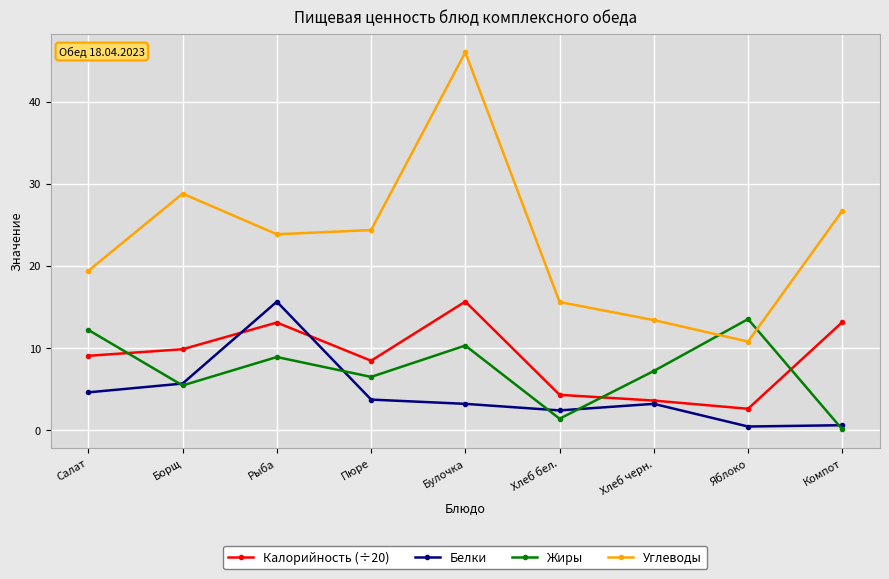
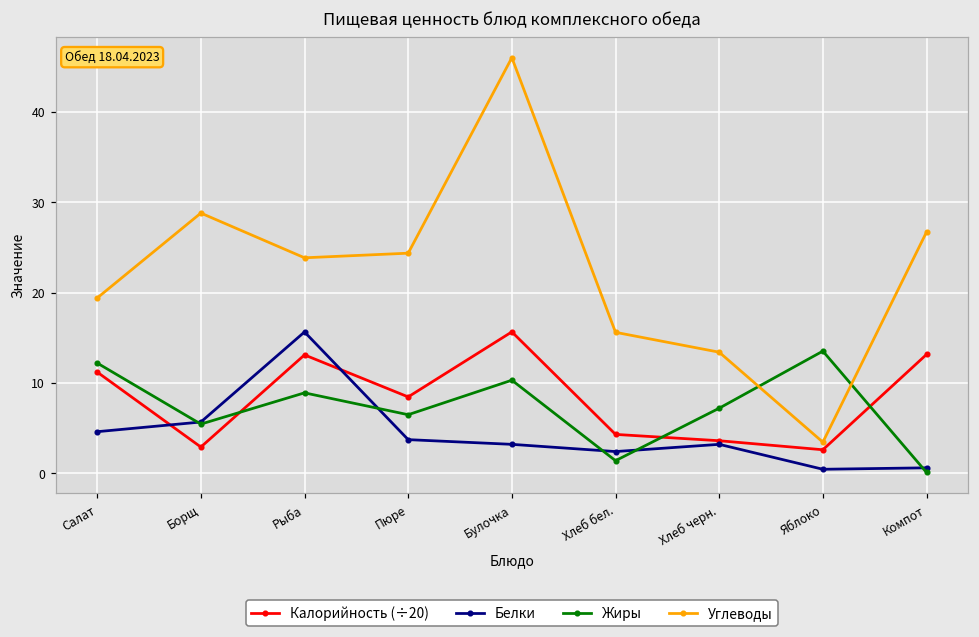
Калорийность (÷20), Салат: 9 -> 11
Калорийность (÷20), Борщ: 10 -> 3
Углеводы, Яблоко: 11 -> 3
